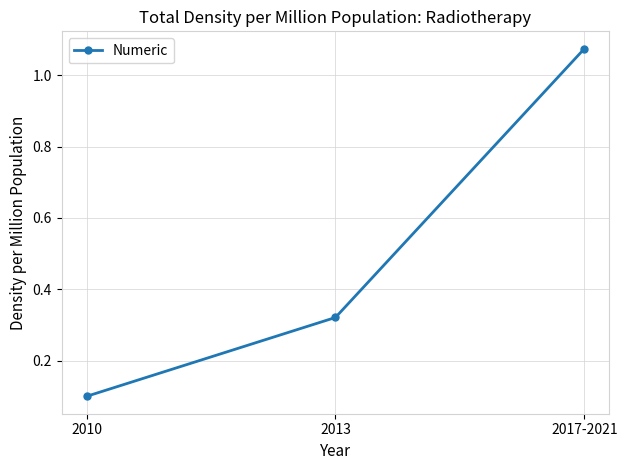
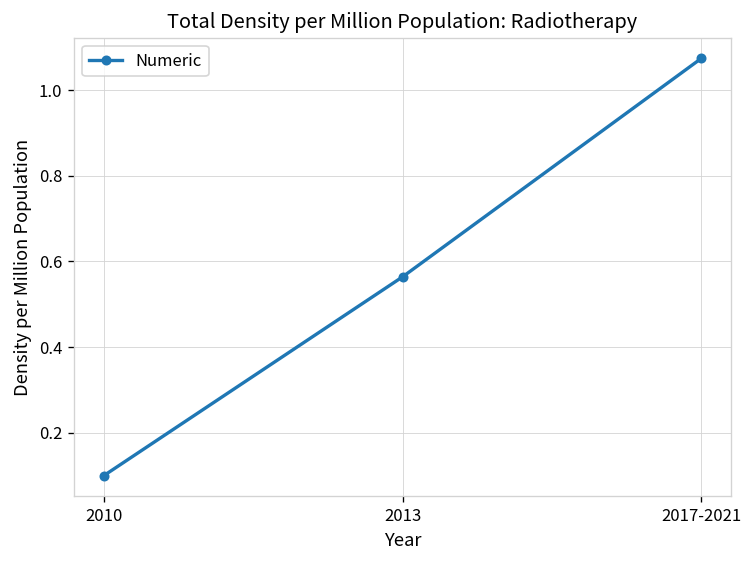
2013: 0.32 -> 0.56
